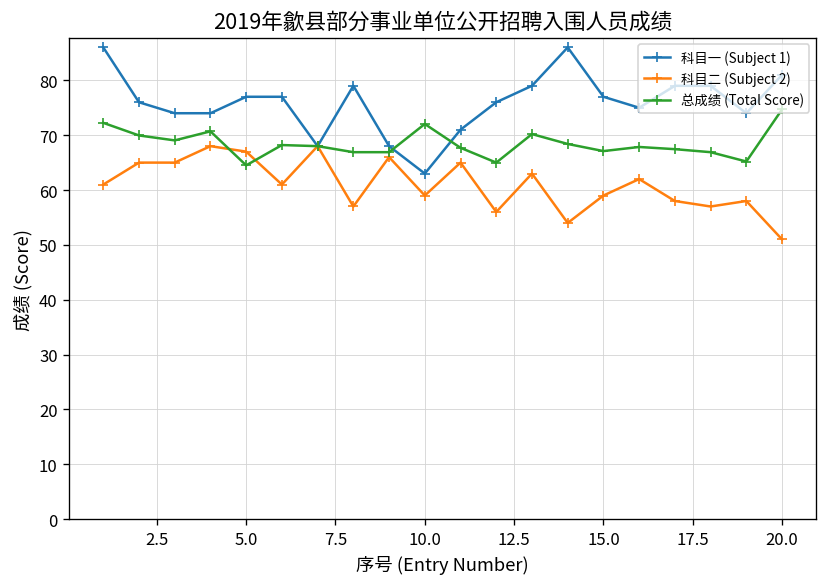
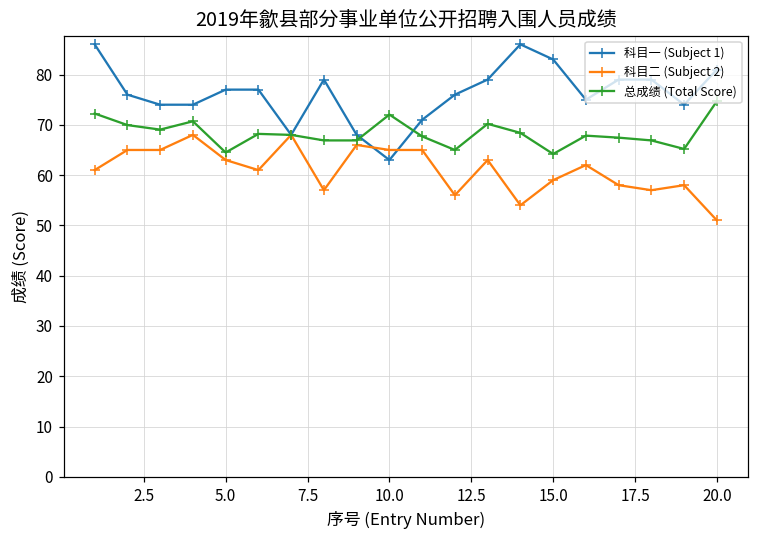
科目二 (Subject 2), 5.0: 67 -> 63
科目二 (Subject 2), 10.0: 59 -> 65
科目一 (Subject 1), 15.0: 77 -> 83
总成绩 (Total Score), 15.0: 67 -> 64
